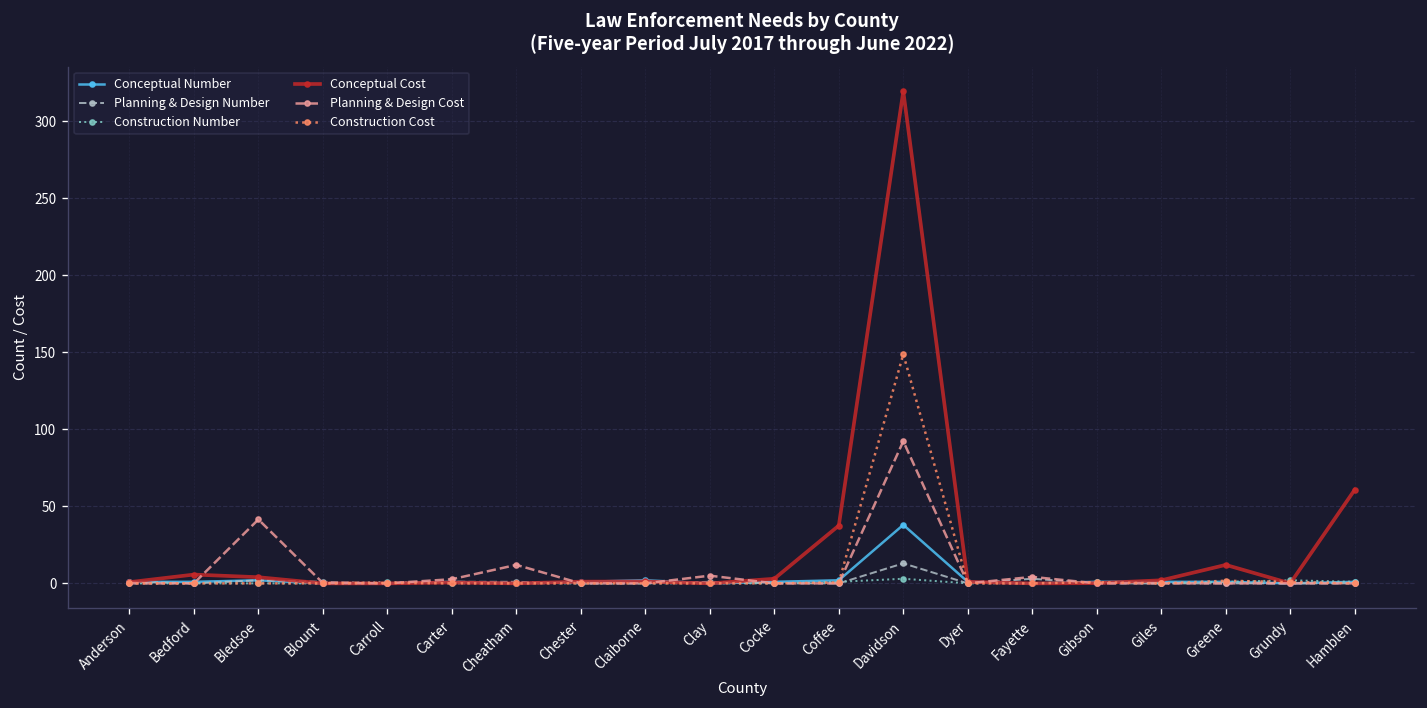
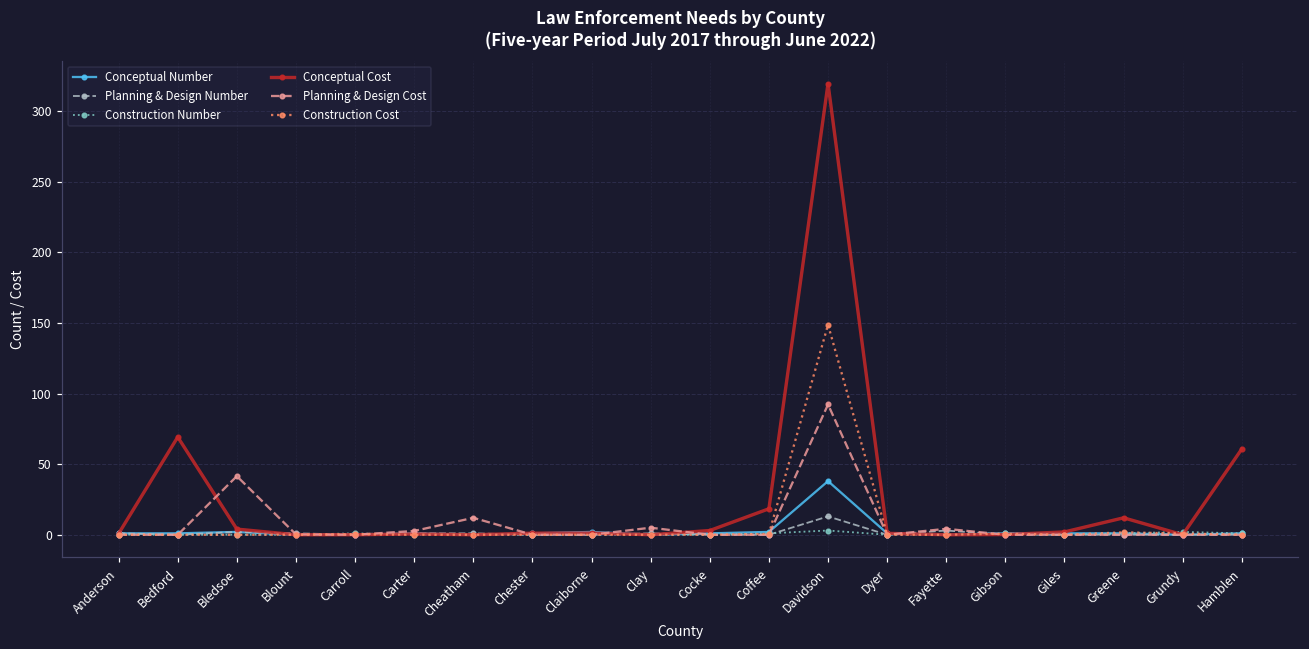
Conceptual Cost, Bedford: 6 -> 69
Conceptual Cost, Coffee: 38 -> 18
